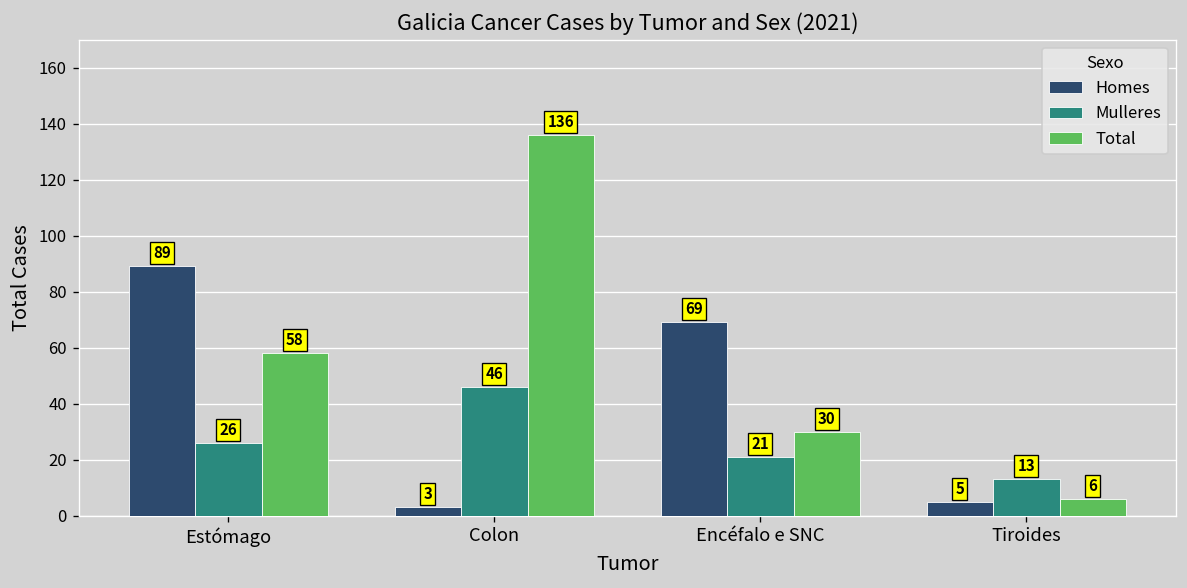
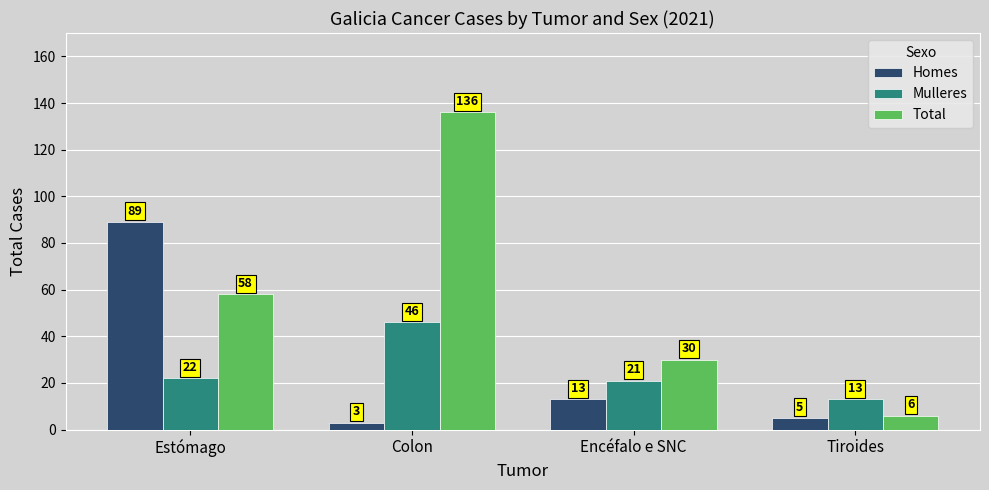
Mulleres, Estómago: 26 -> 22
Homes, Encéfalo e SNC: 69 -> 13
